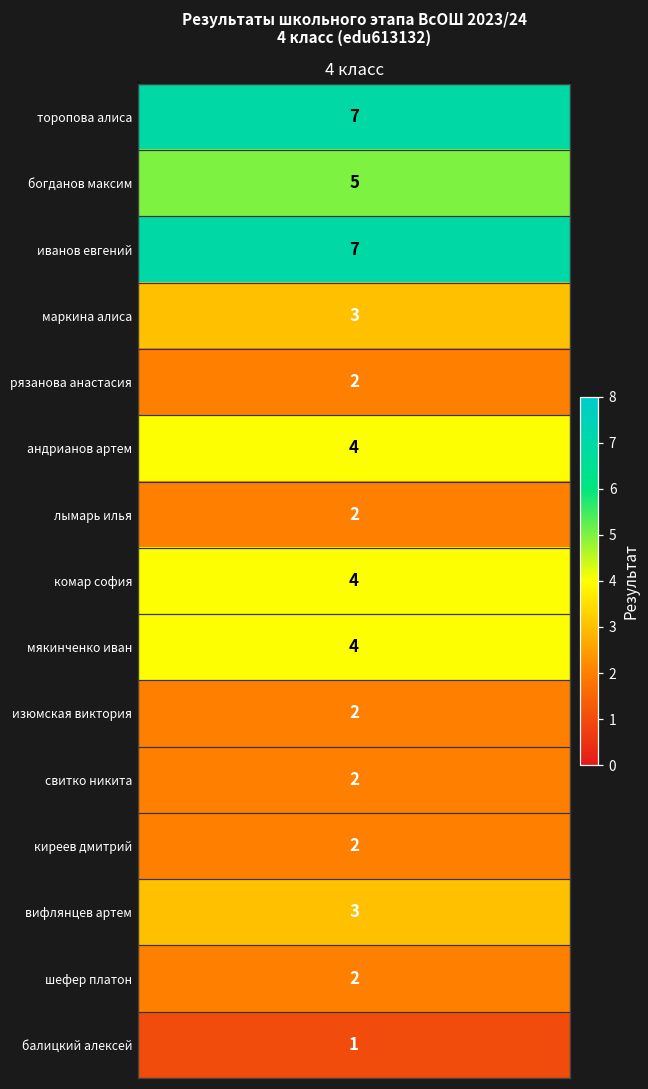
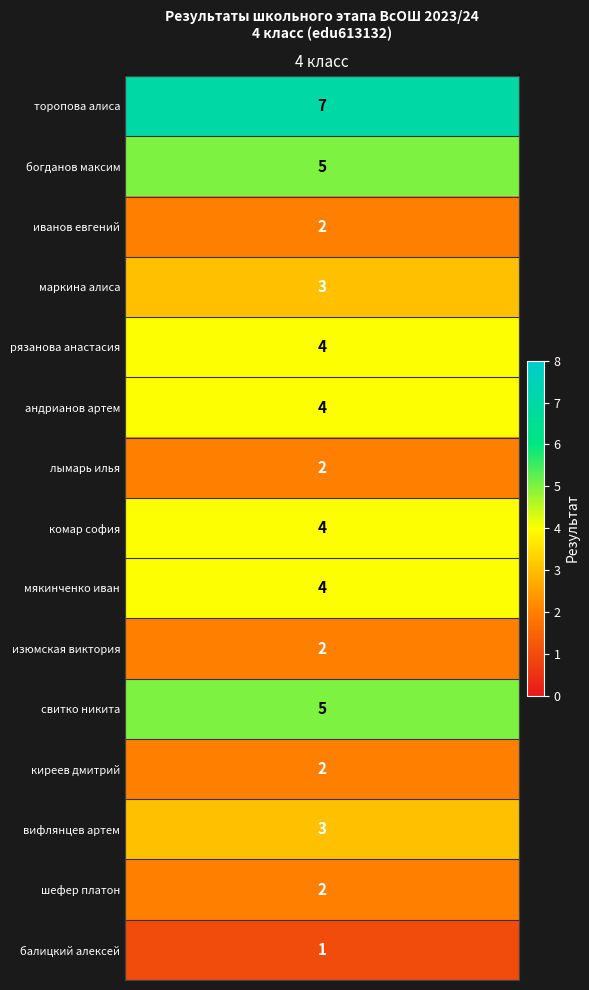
иванов евгений, 4 класс: 7 -> 2
рязанова анастасия, 4 класс: 2 -> 4
свитко никита, 4 класс: 2 -> 5
